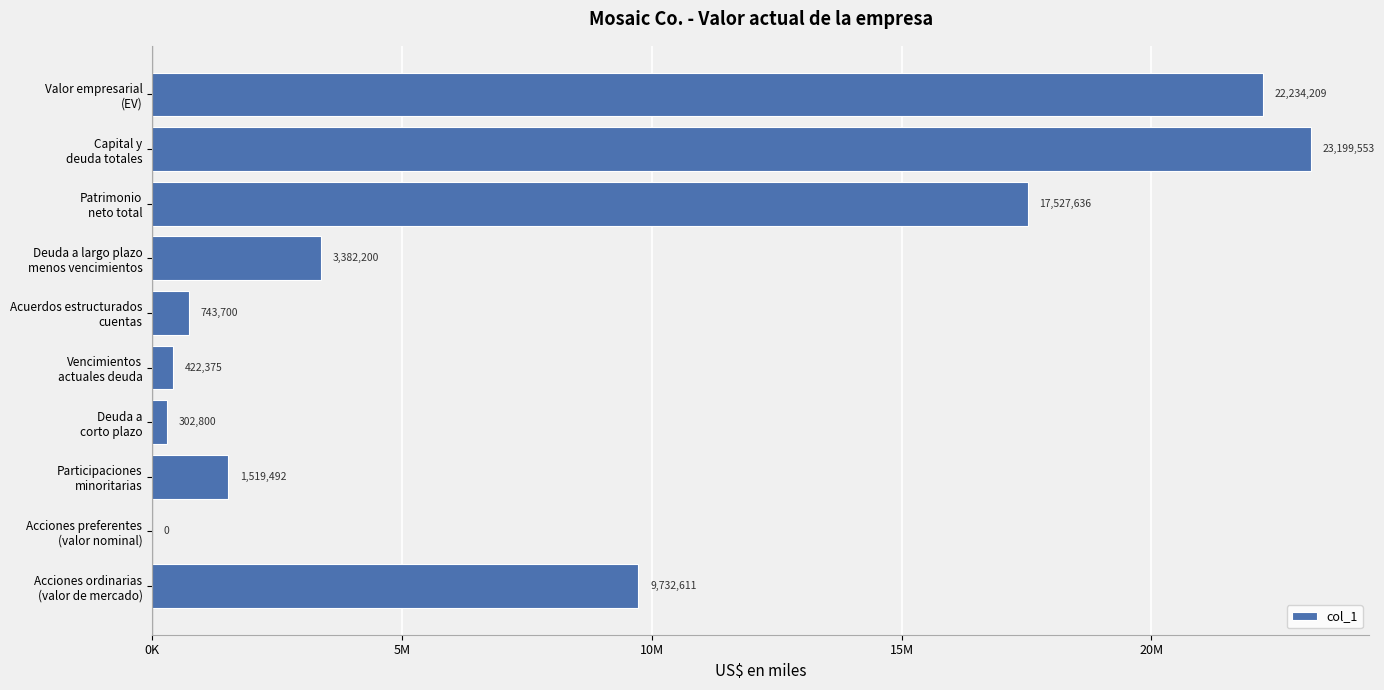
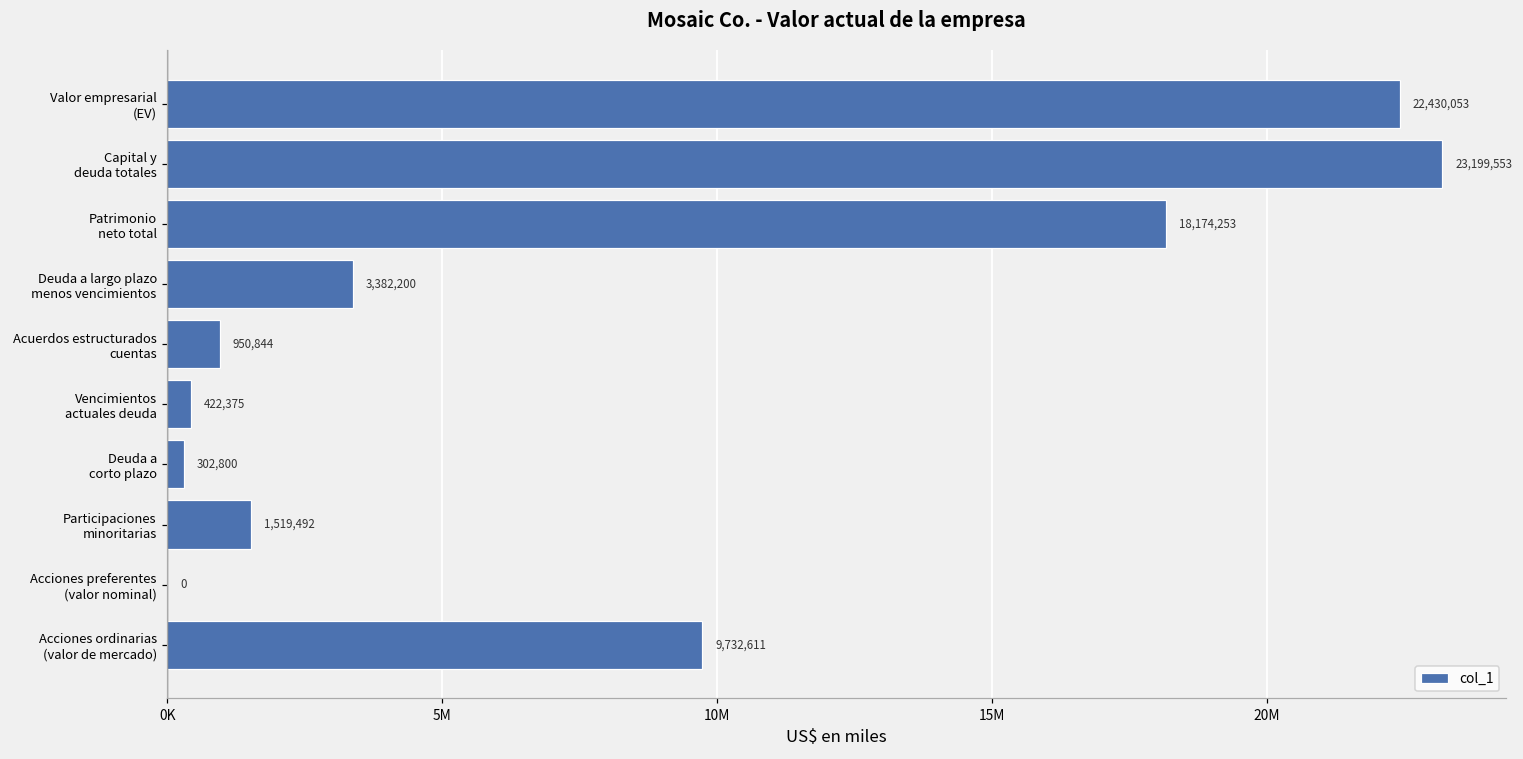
Valor empresarial (EV): 22,234,209 -> 22,430,053
Patrimonio neto total: 17,527,636 -> 18,174,253
Acuerdos estructurados cuentas: 743,700 -> 950,844
